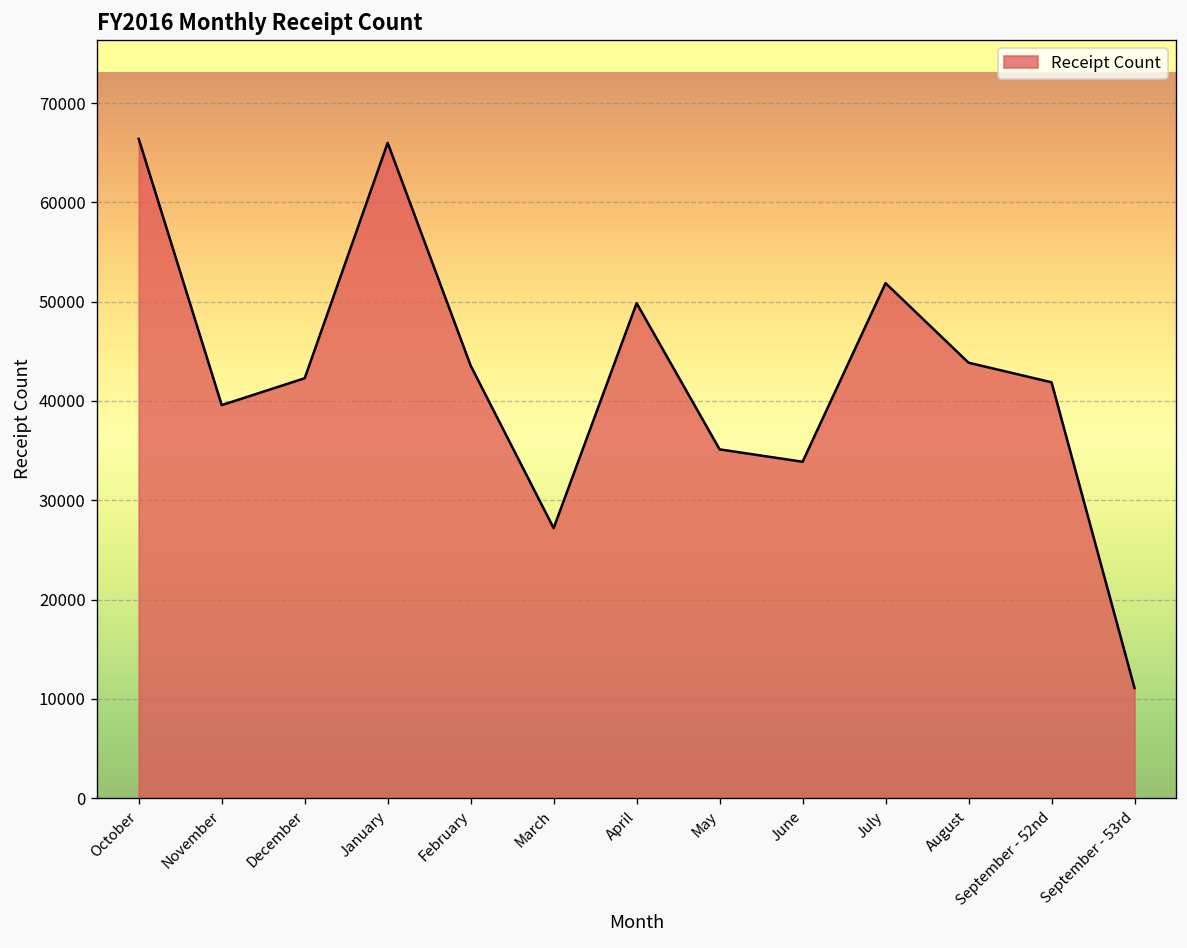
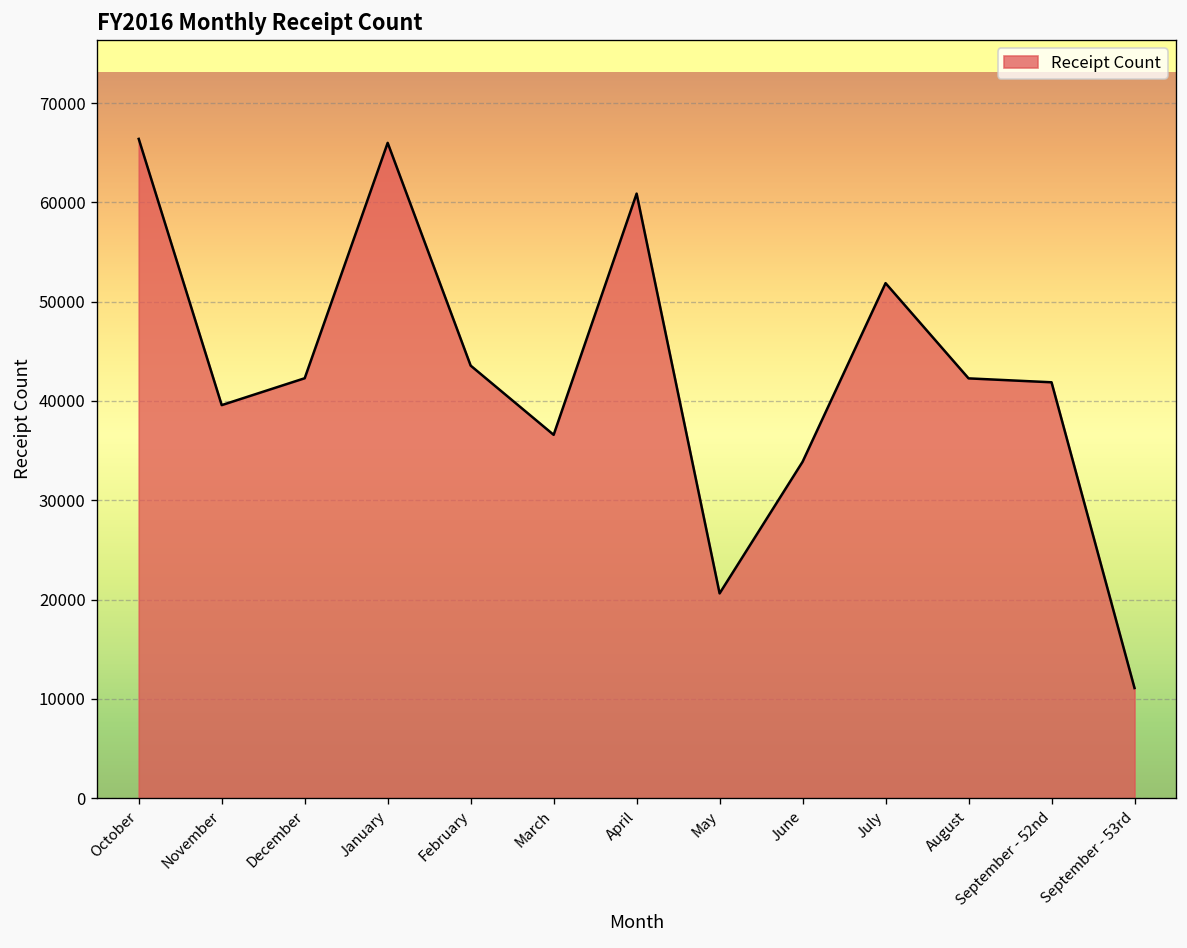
March: 27000 -> 37000
April: 50000 -> 61000
May: 35000 -> 21000
August: 44000 -> 42000
